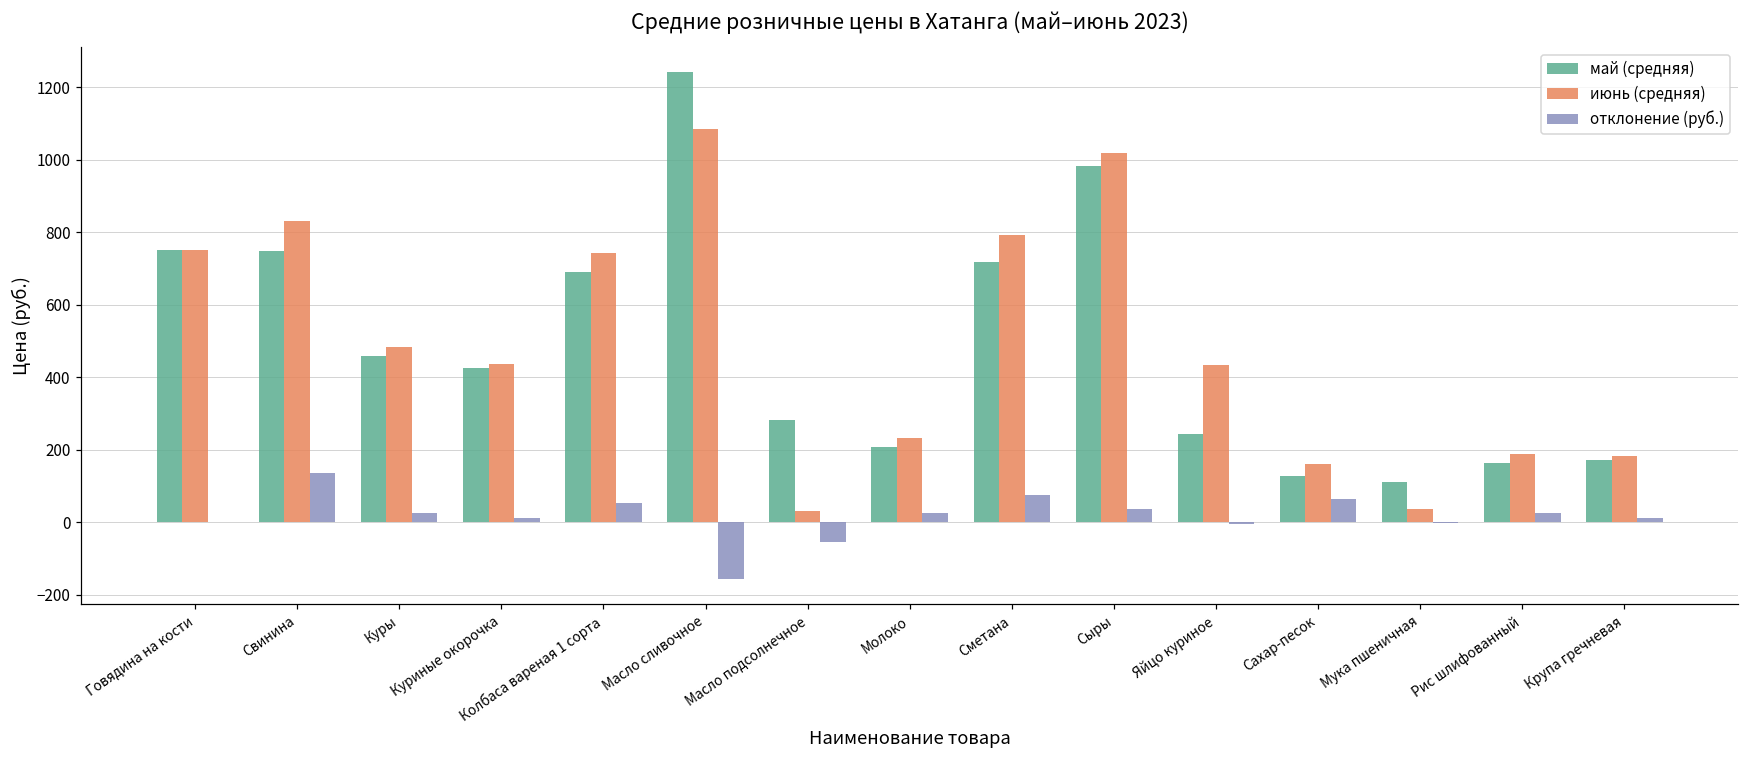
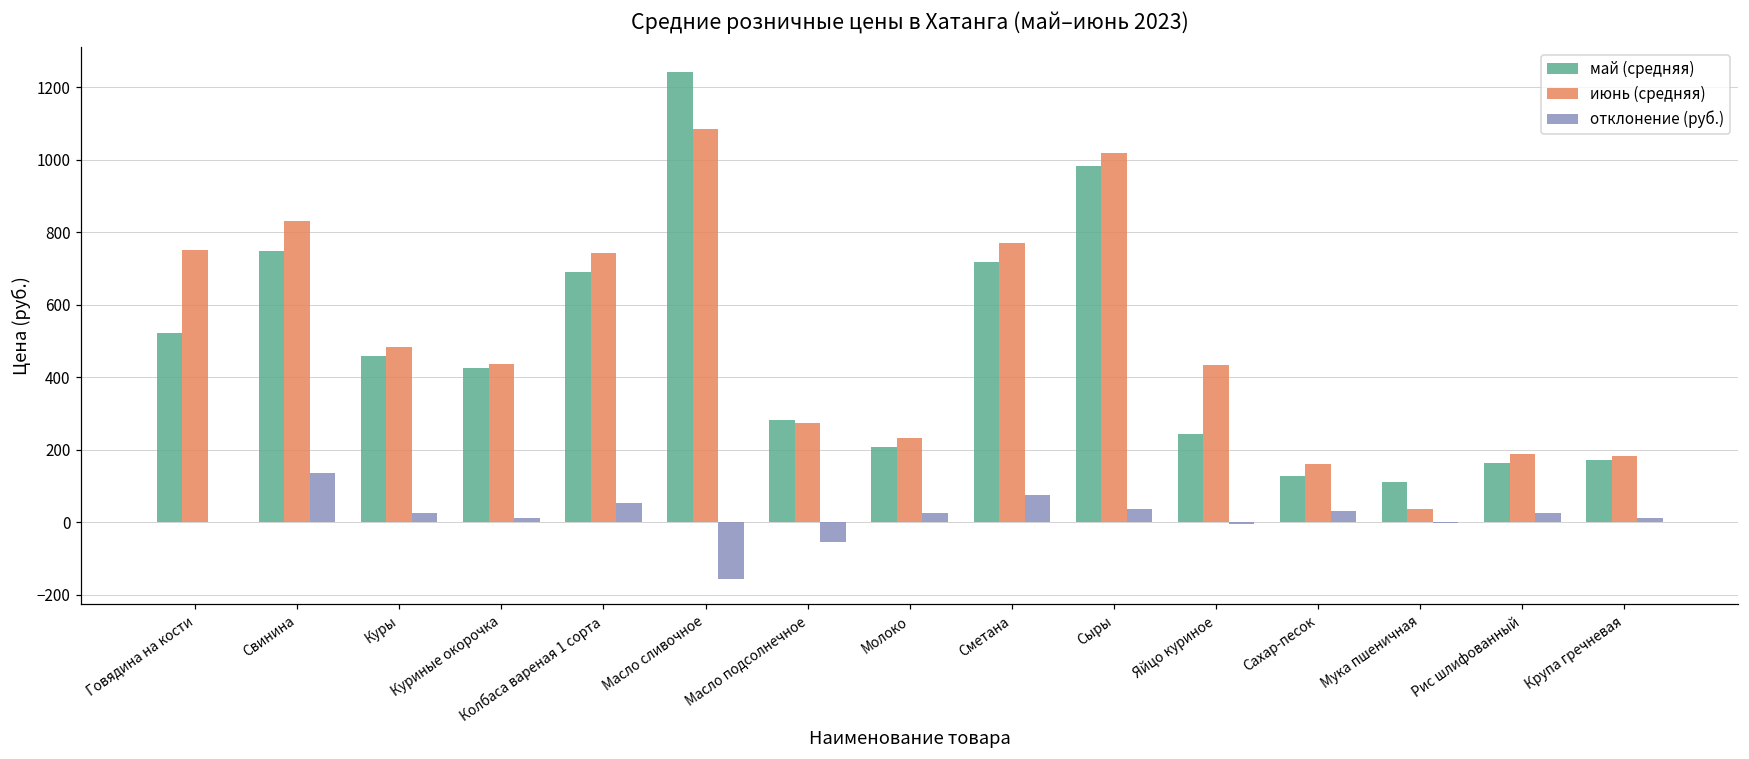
май (средняя), Говядина на кости: 750 -> 520
июнь (средняя), Масло подсолнечное: 30 -> 270
июнь (средняя), Сметана: 790 -> 770
отклонение (руб.), Сахар-песок: 70 -> 30
